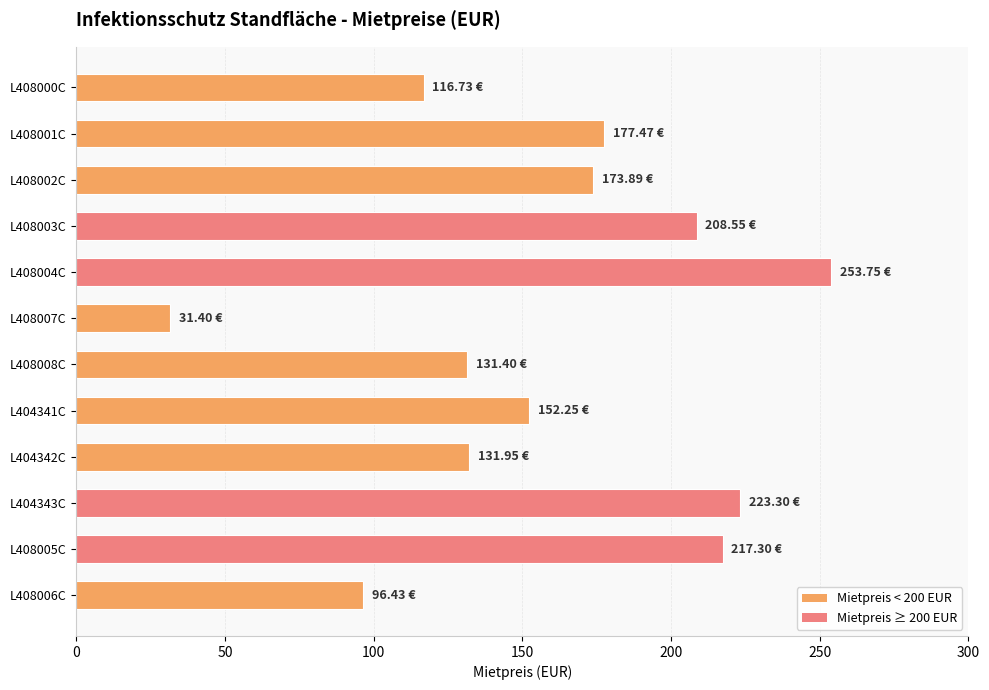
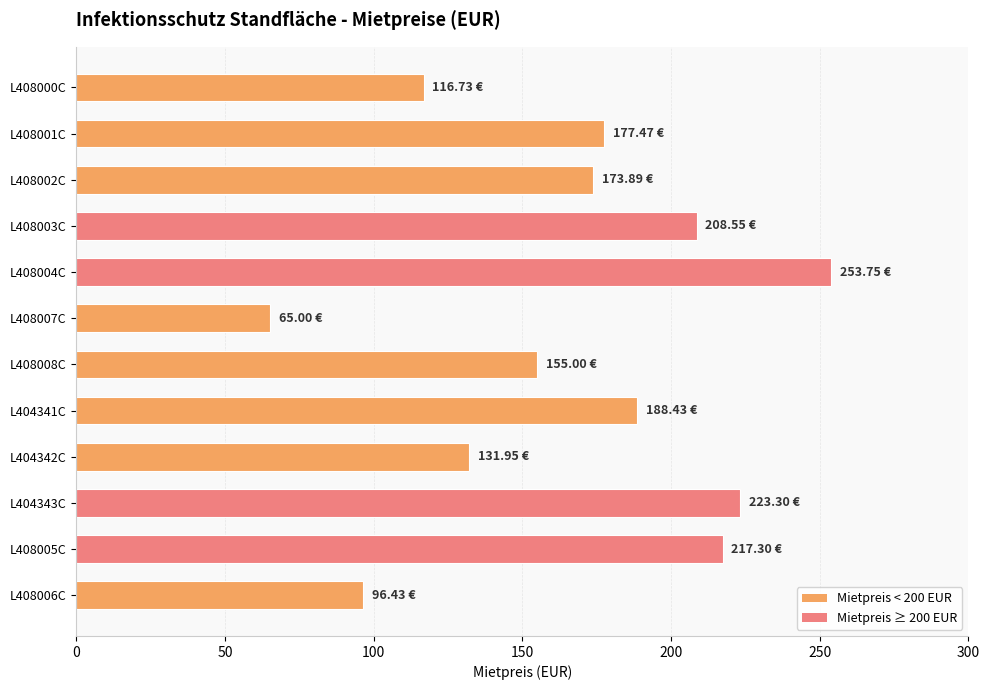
L408007C: 31.40 -> 65.00
L408008C: 131.40 -> 155.00
L404341C: 152.25 -> 188.43
